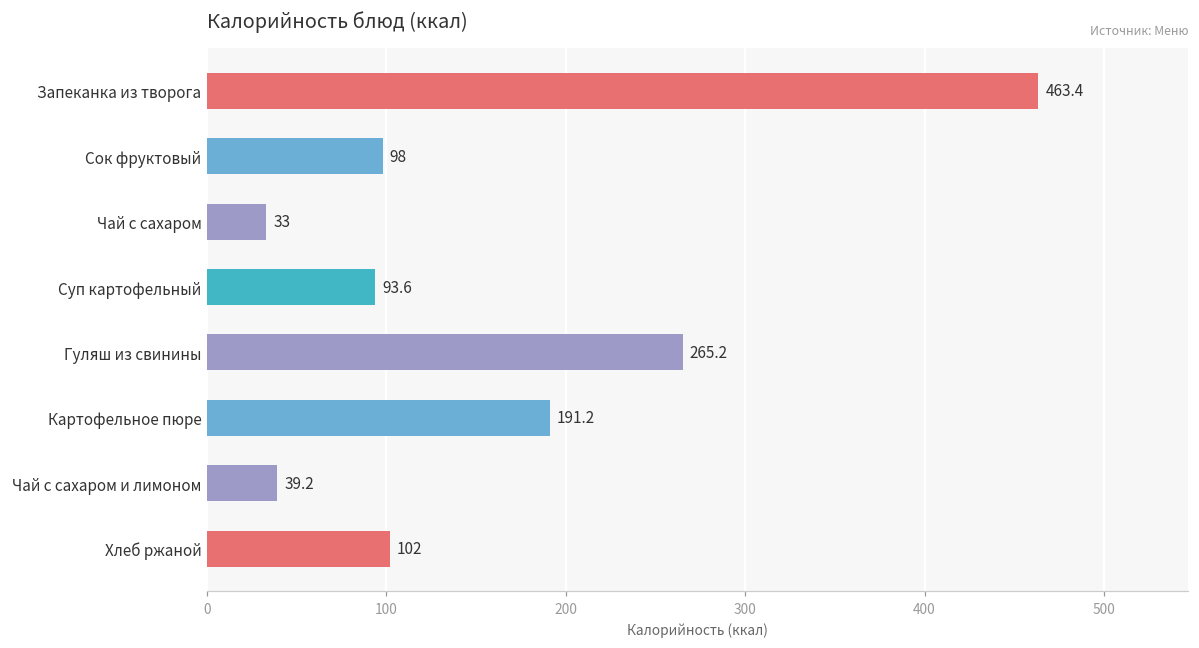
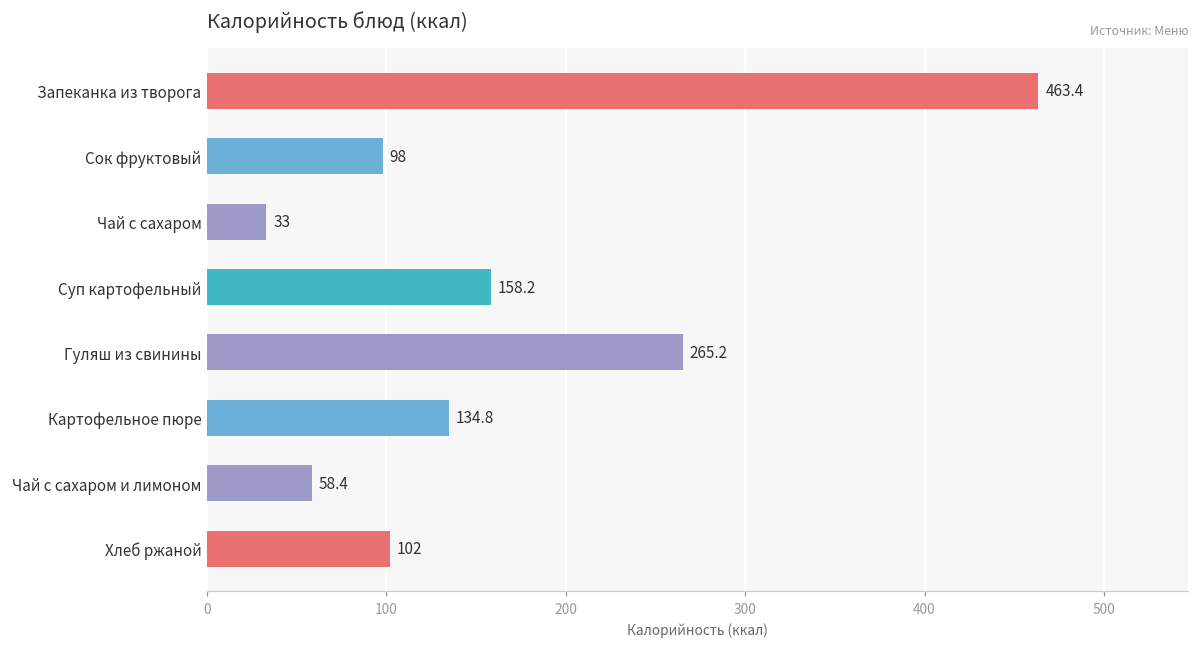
Суп картофельный: 93.6 -> 158.2
Картофельное пюре: 191.2 -> 134.8
Чай с сахаром и лимоном: 39.2 -> 58.4
